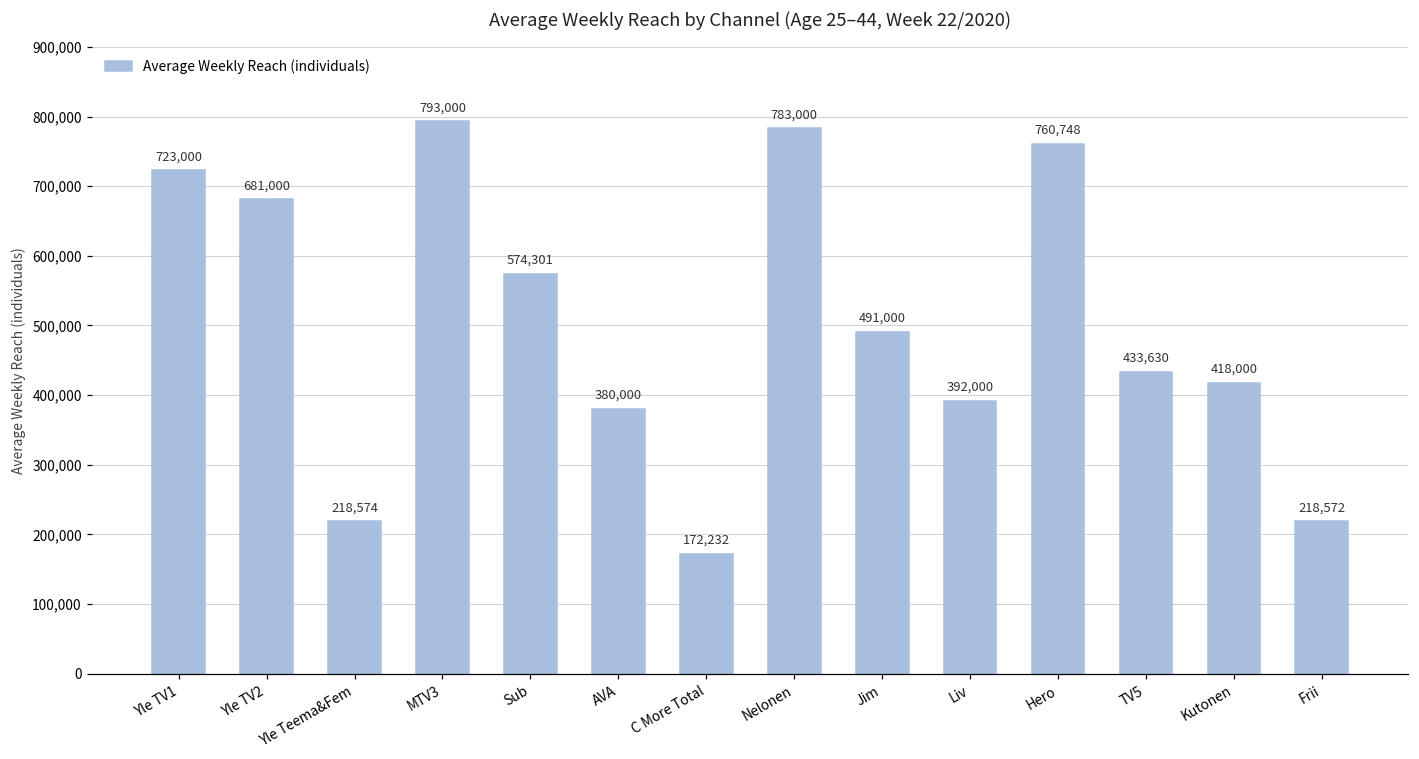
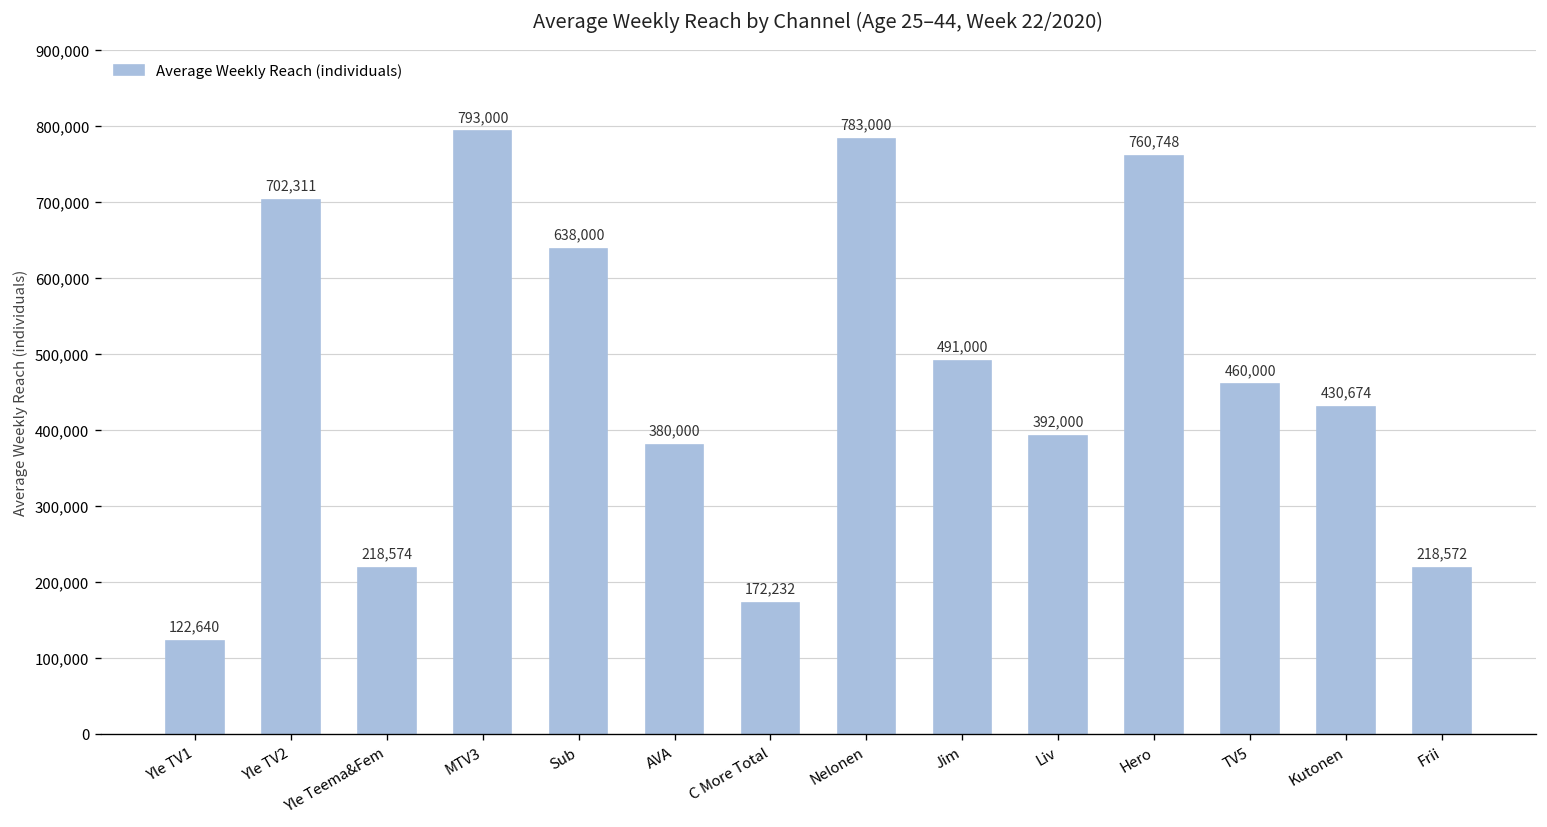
Yle TV1: 723,000 -> 122,640
Yle TV2: 681,000 -> 702,311
Sub: 574,301 -> 638,000
TV5: 433,630 -> 460,000
Kutonen: 418,000 -> 430,674
